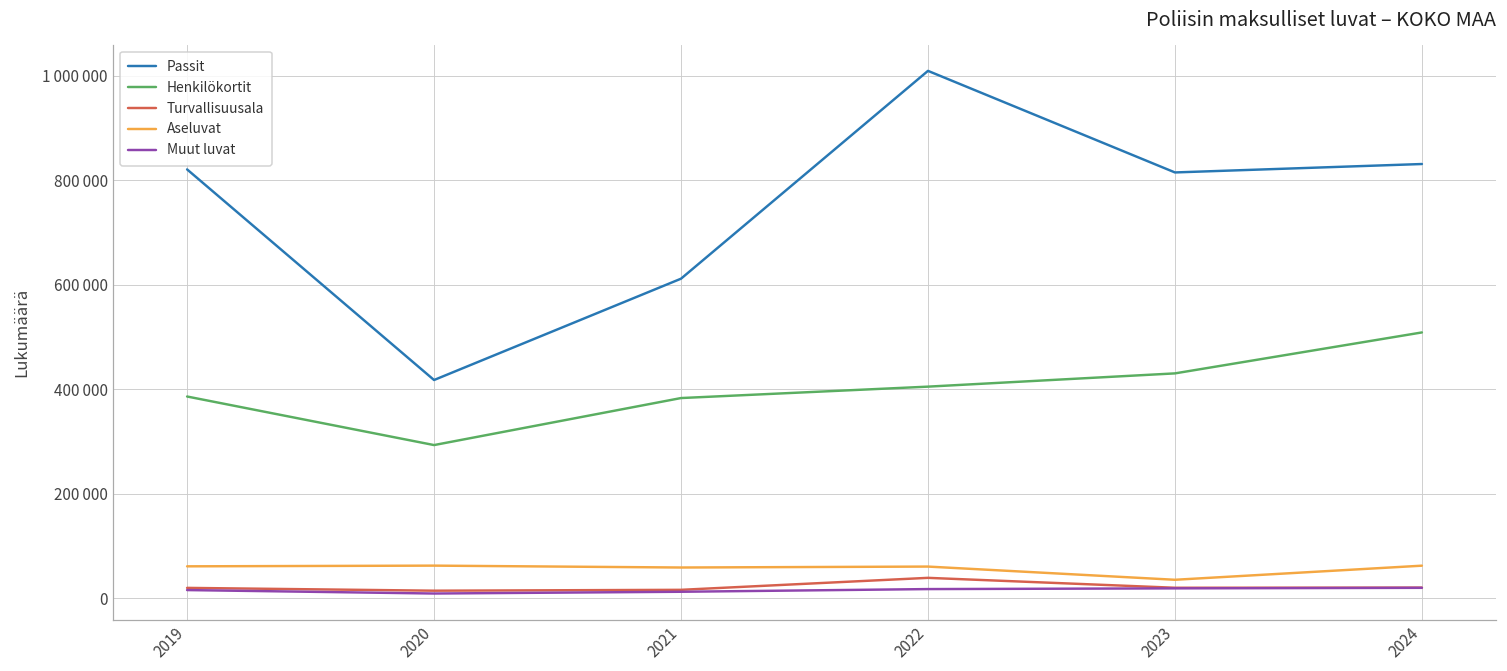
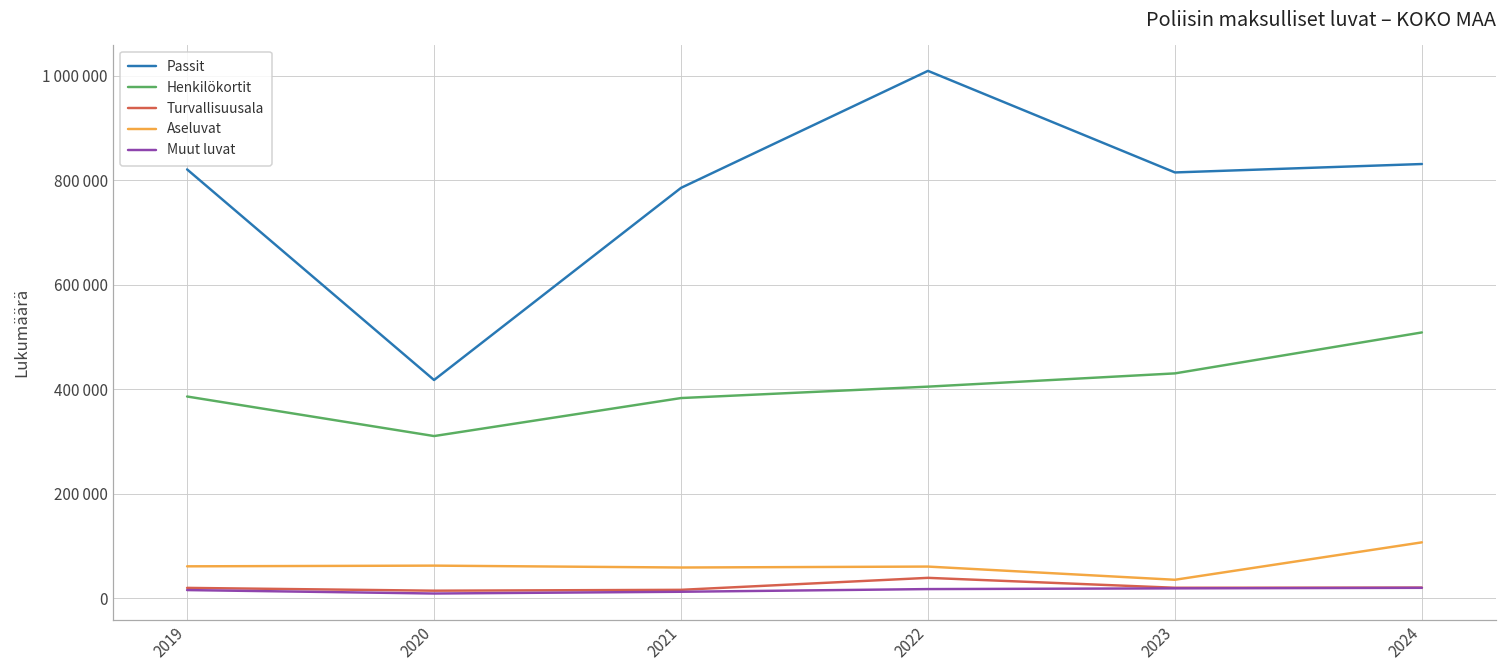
Henkilökortit, 2020: 290000 -> 310000
Passit, 2021: 610000 -> 790000
Aseluvat, 2024: 60000 -> 110000
